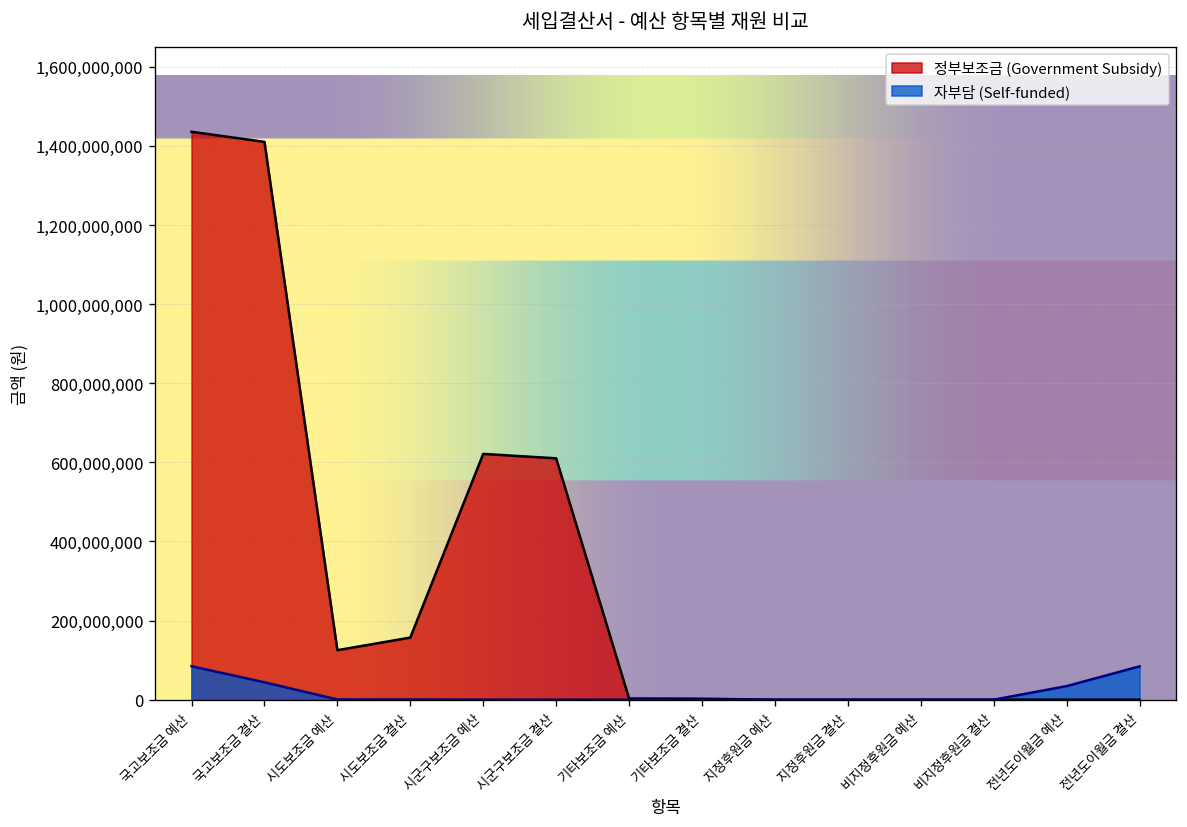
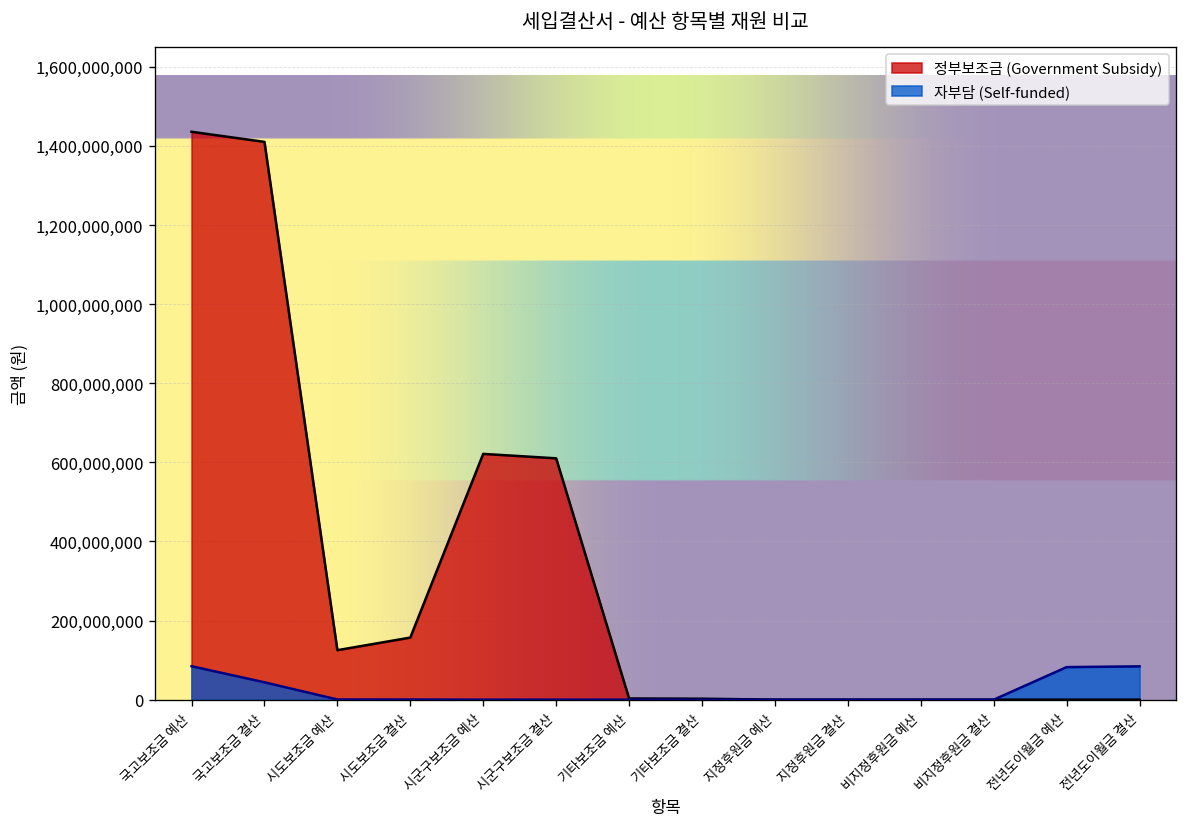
자부담 (Self-funded), 전년도이월금 예산: 30,000,000 -> 80,000,000
